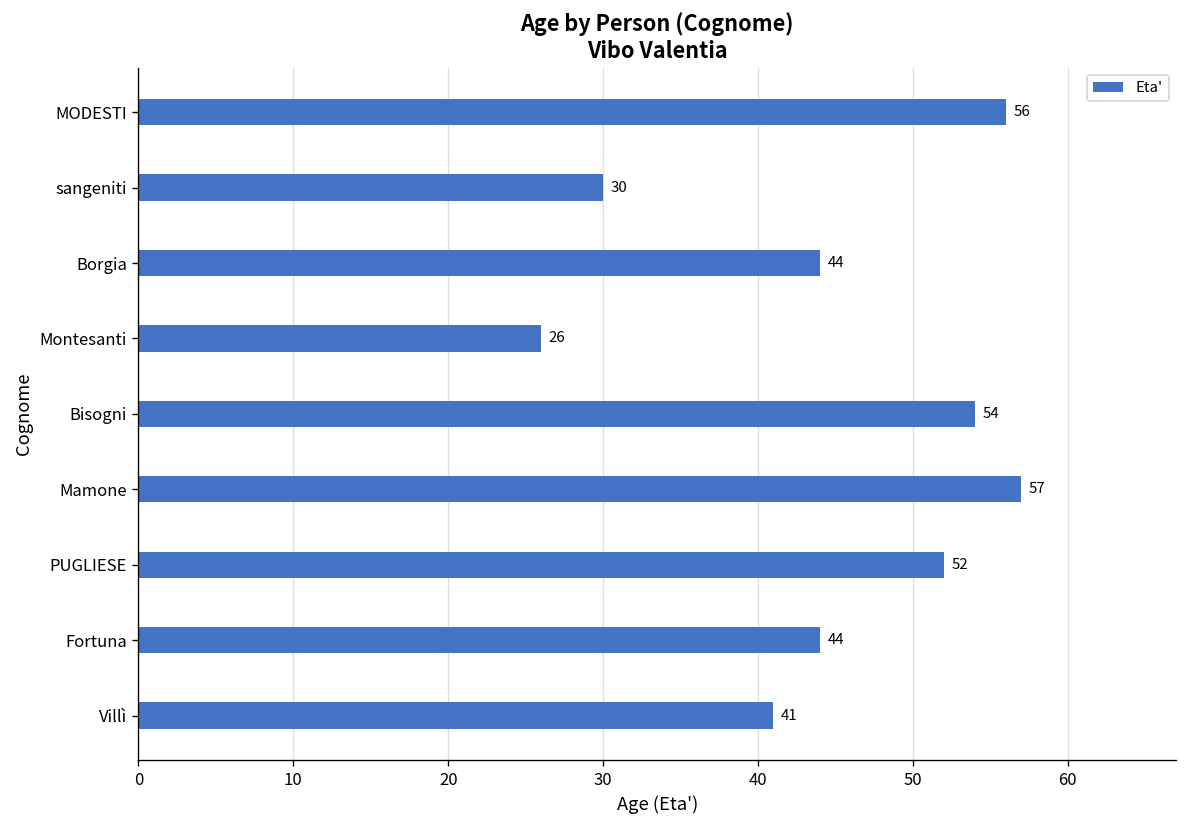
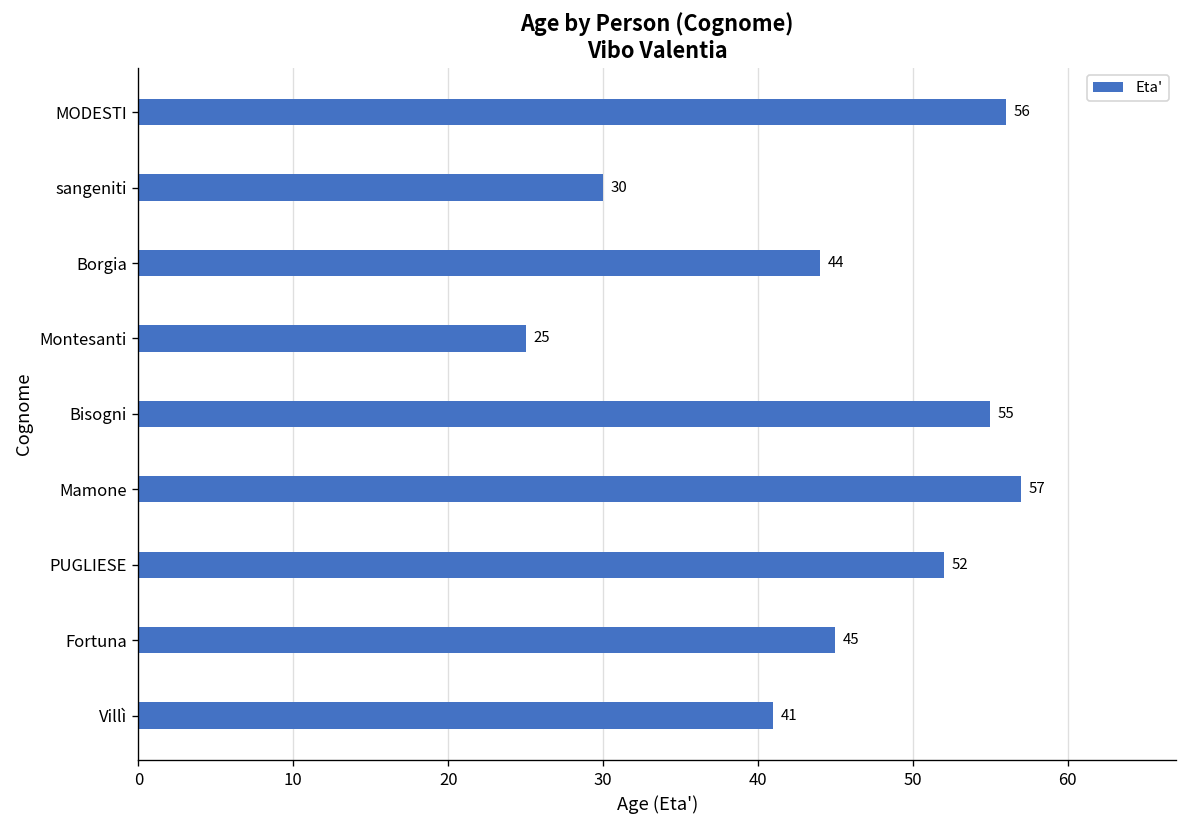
Montesanti: 26 -> 25
Bisogni: 54 -> 55
Fortuna: 44 -> 45
